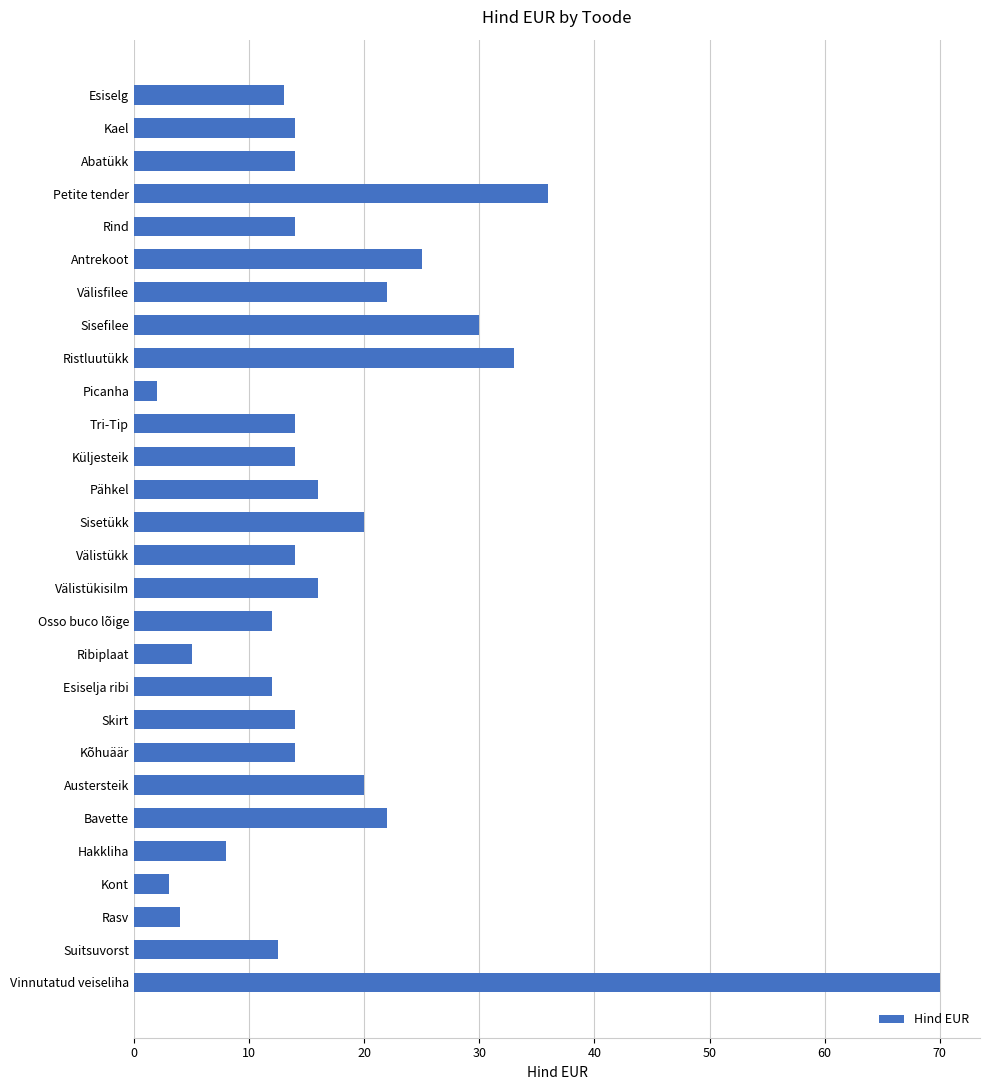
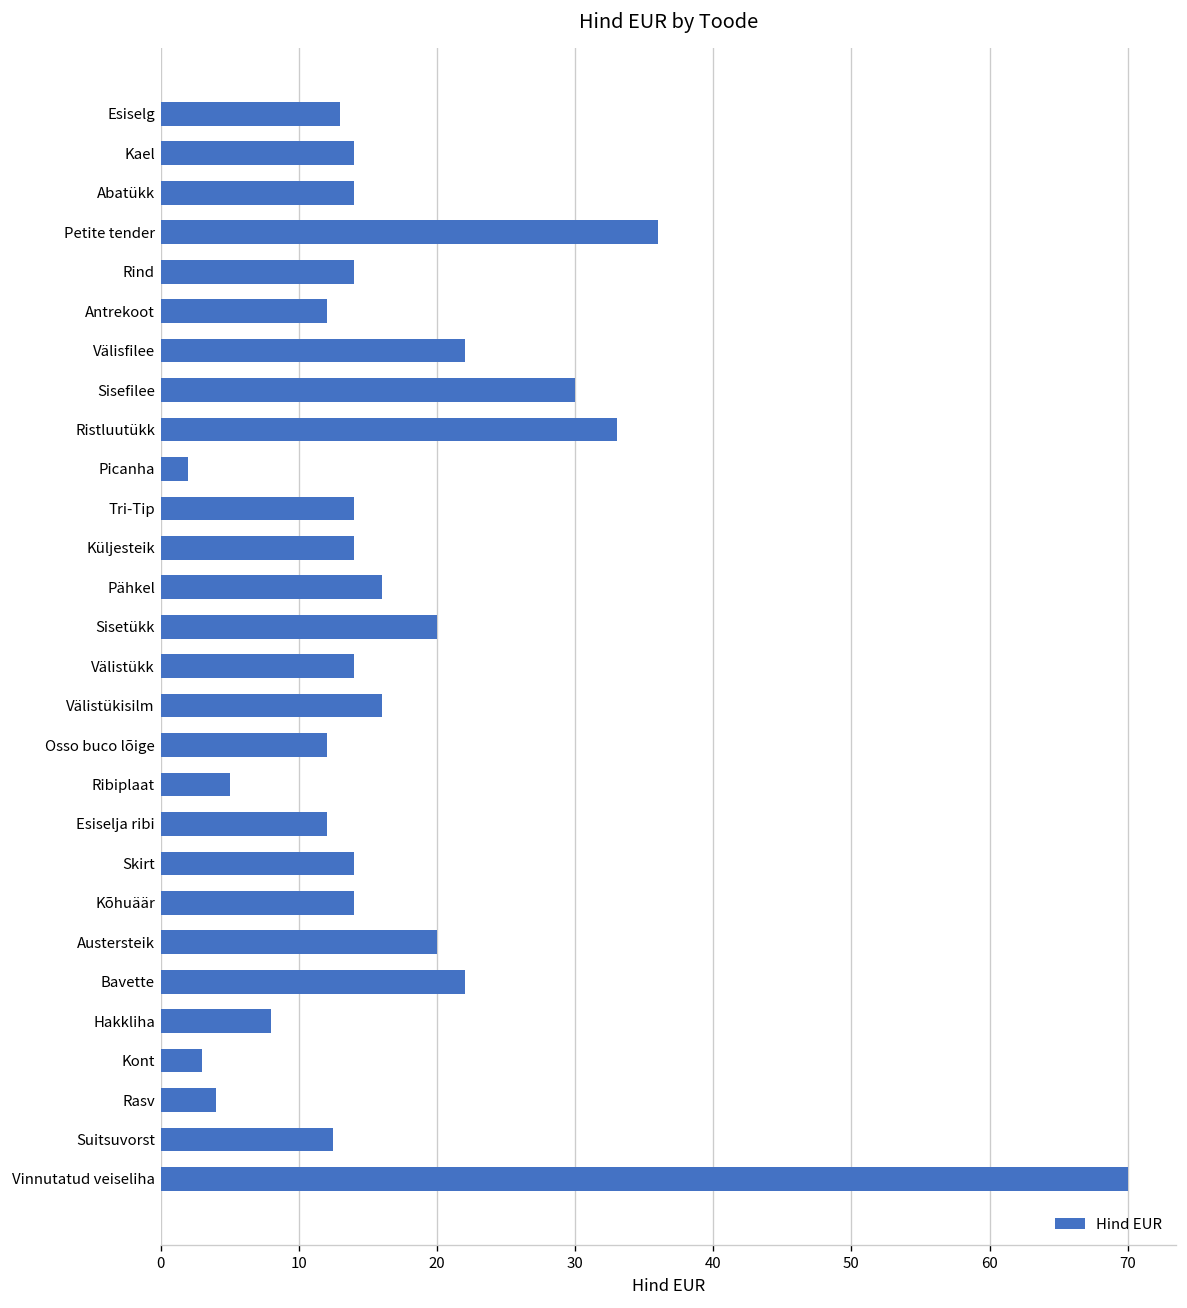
Antrekoot: 25 -> 12
